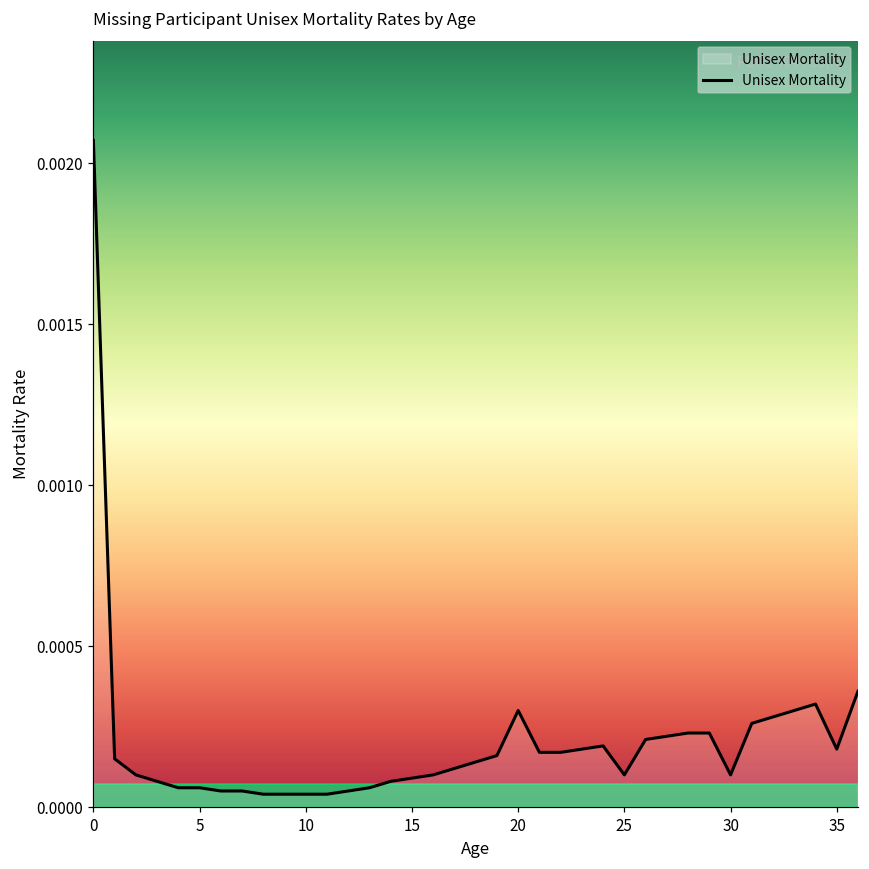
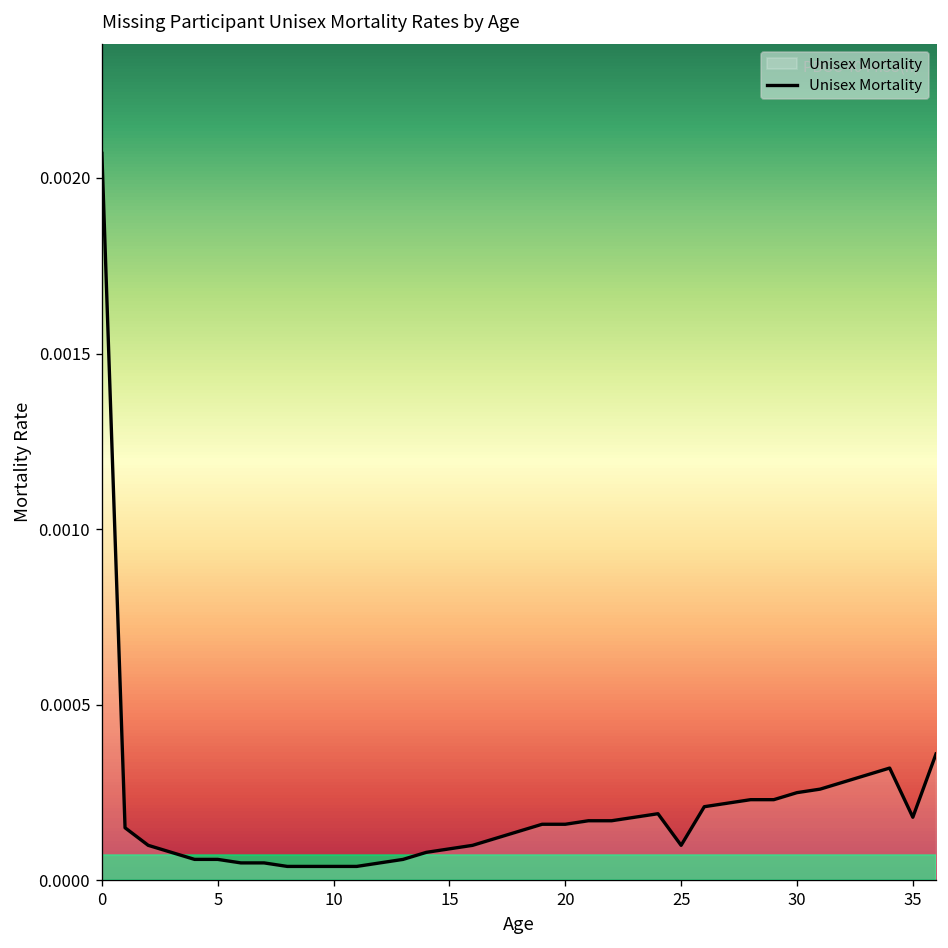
20: 0.00030 -> 0.00016
30: 0.00010 -> 0.00025
